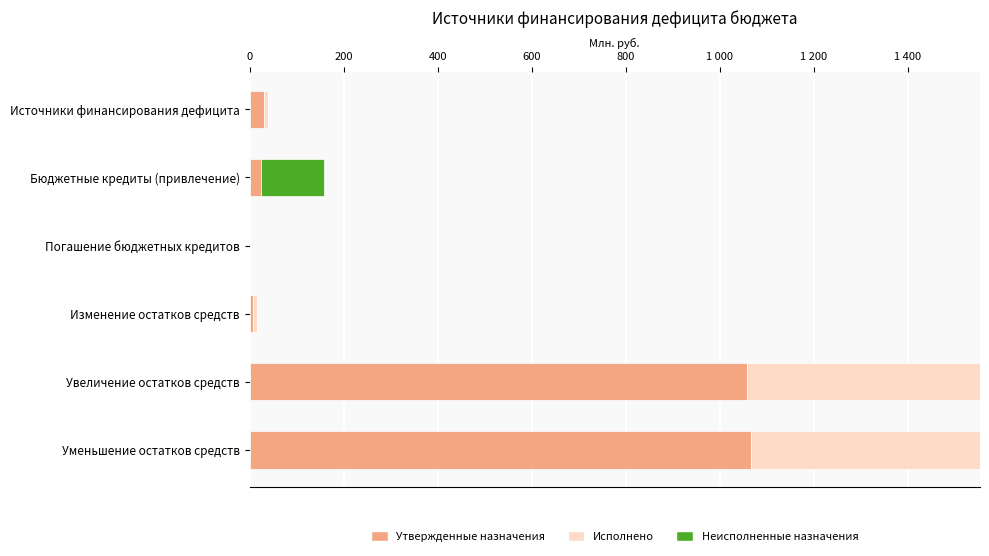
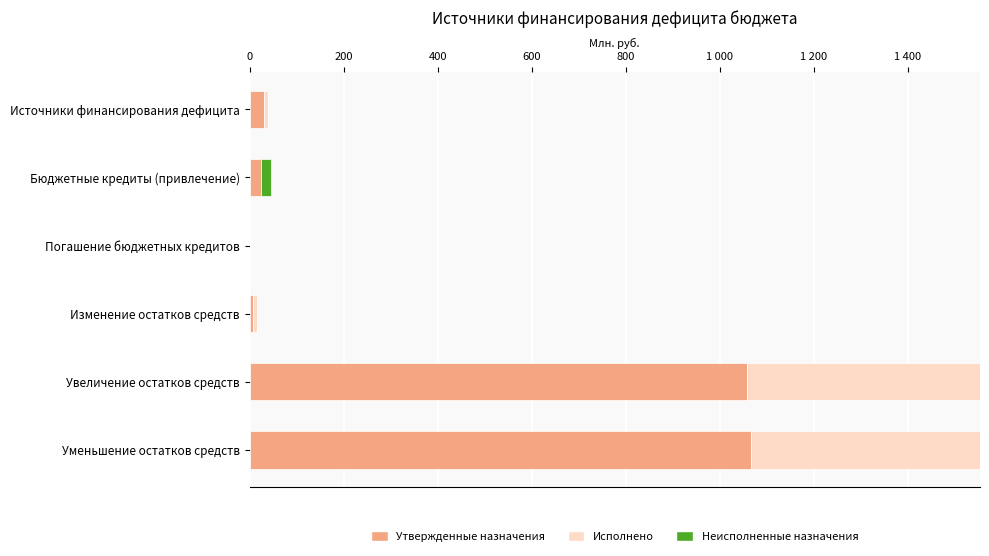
Неисполненные назначения, Бюджетные кредиты (привлечение): 140 -> 20
